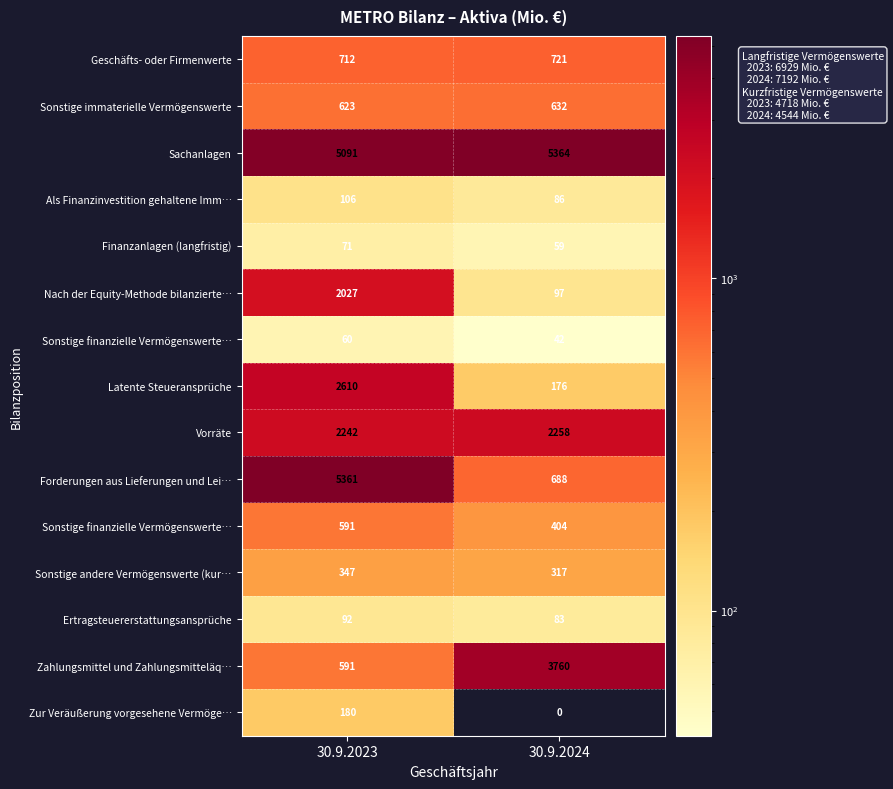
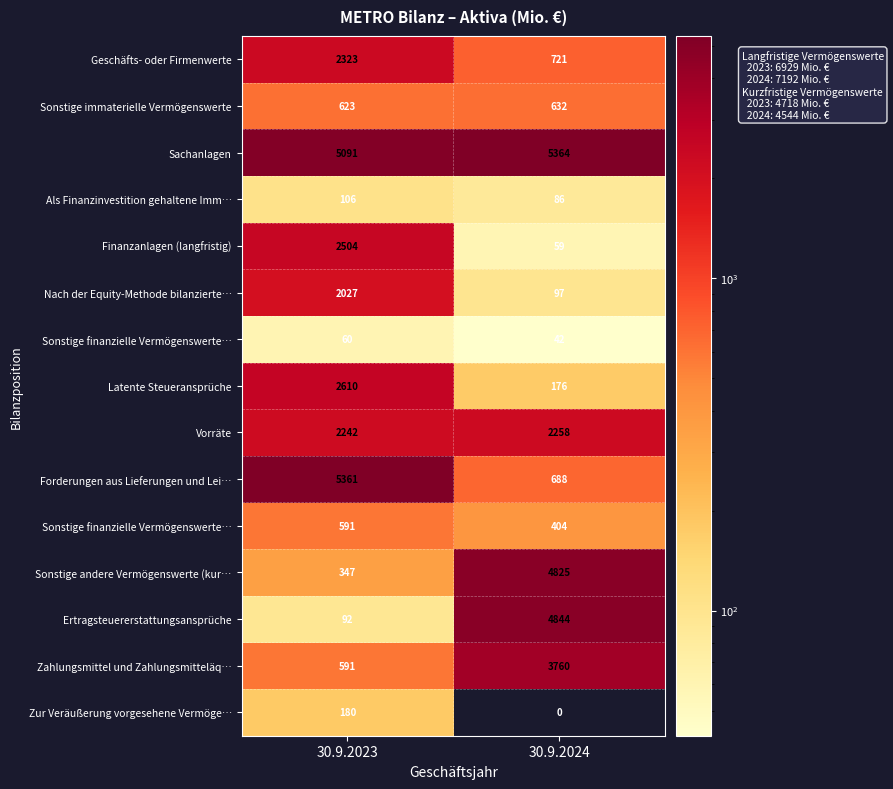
Geschäfts- oder Firmenwerte, 30.9.2023: 712 -> 2323
Finanzanlagen (langfristig), 30.9.2023: 71 -> 2504
Sonstige andere Vermögenswerte (kur…, 30.9.2024: 317 -> 4825
Ertragsteuererstattungsansprüche, 30.9.2024: 83 -> 4844
